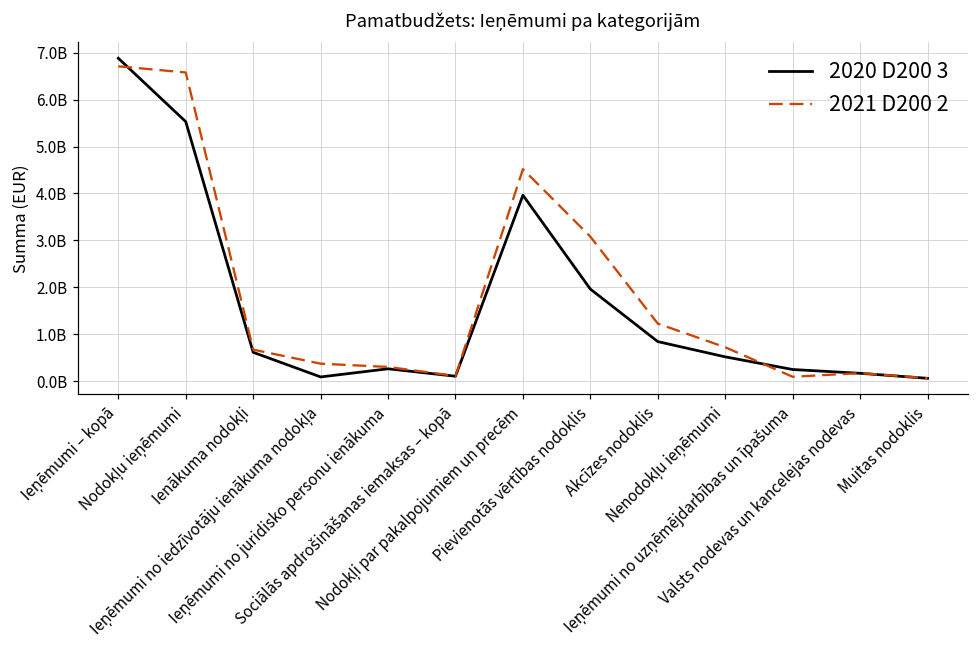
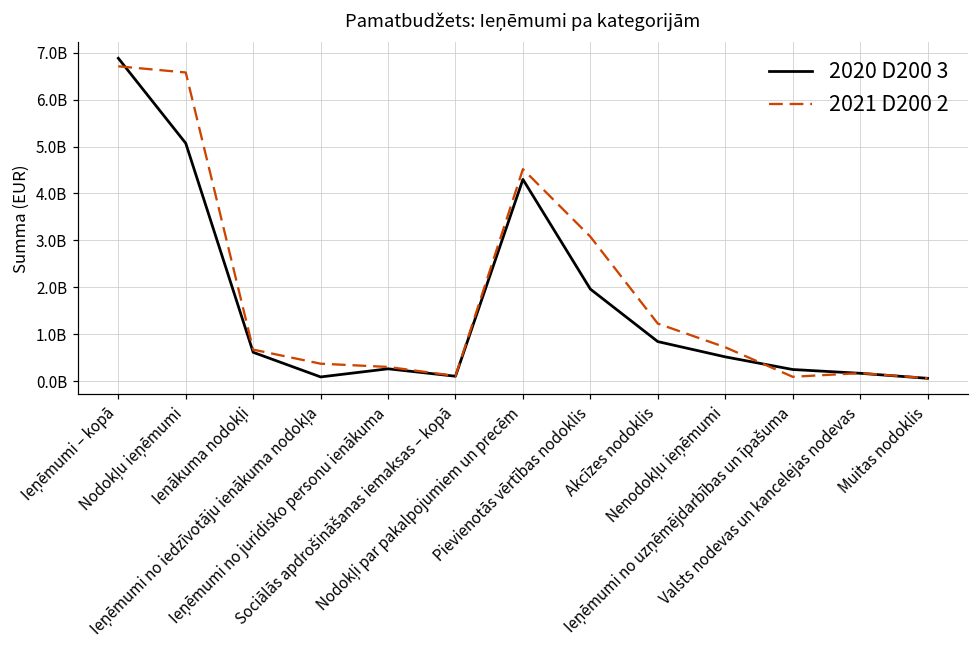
2020 D200 3, Nodokļu ieņēmumi: 5500000000 -> 5100000000
2020 D200 3, Nodokļi par pakalpojumiem un precēm: 4000000000 -> 4300000000
